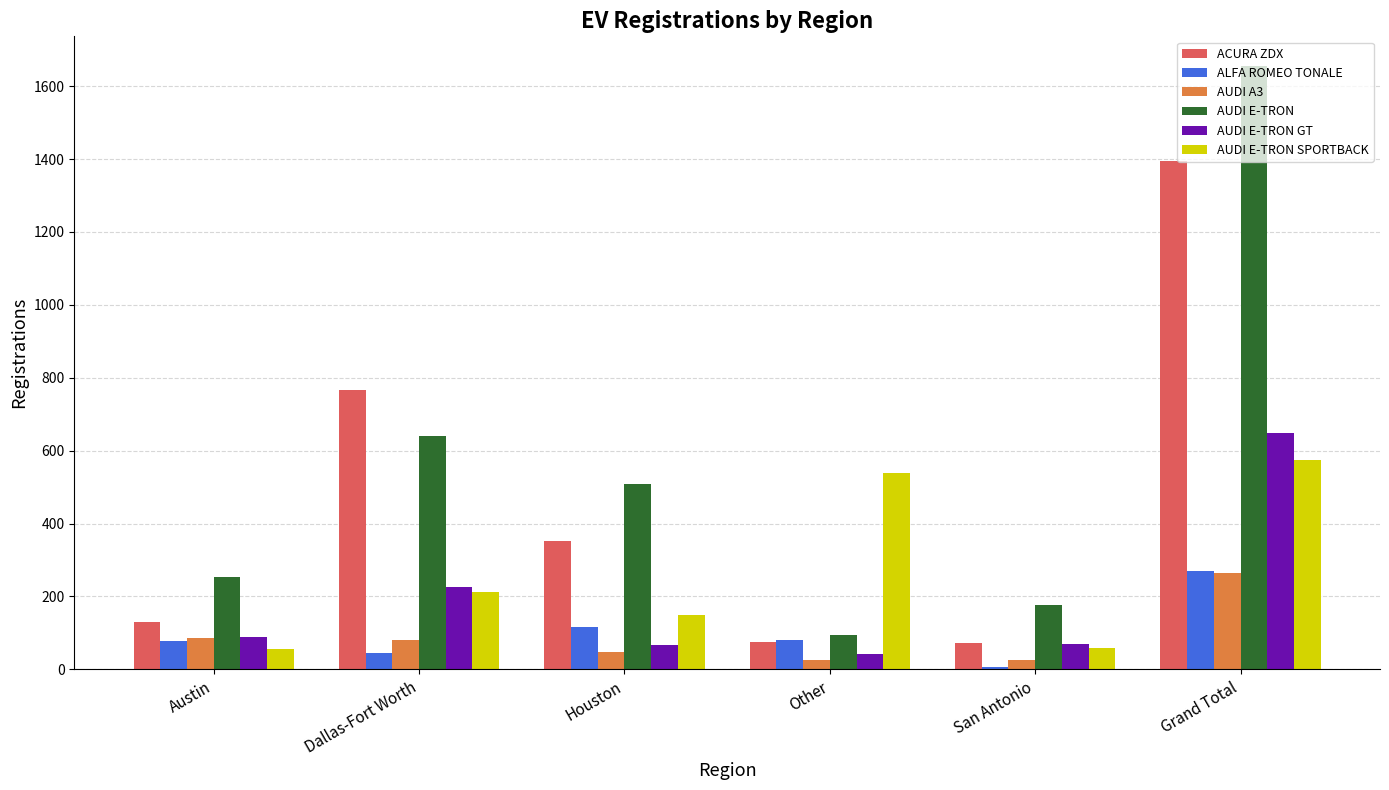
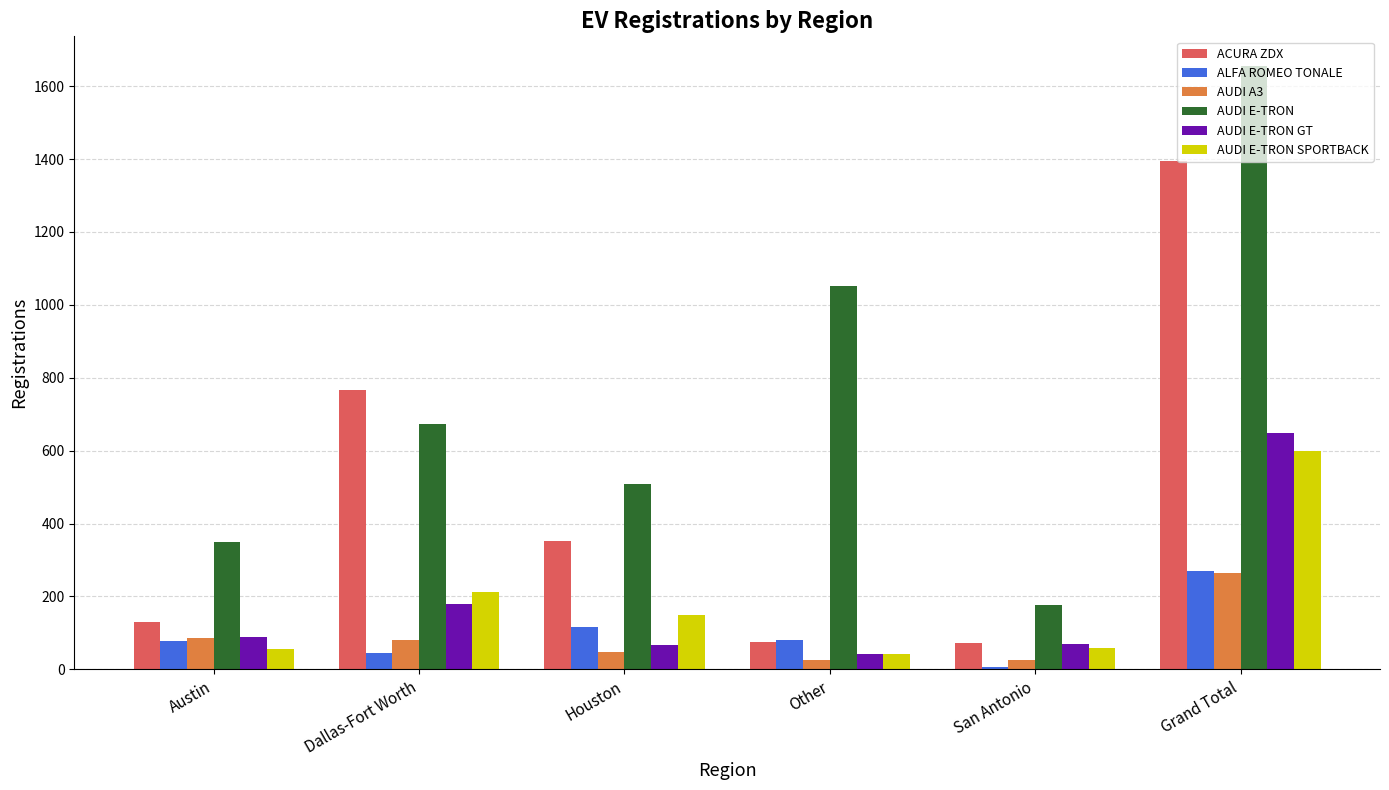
AUDI E-TRON, Austin: 250 -> 350
AUDI E-TRON, Dallas-Fort Worth: 640 -> 670
AUDI E-TRON GT, Dallas-Fort Worth: 230 -> 180
AUDI E-TRON, Other: 90 -> 1050
AUDI E-TRON SPORTBACK, Other: 540 -> 40
AUDI E-TRON SPORTBACK, Grand Total: 580 -> 600
